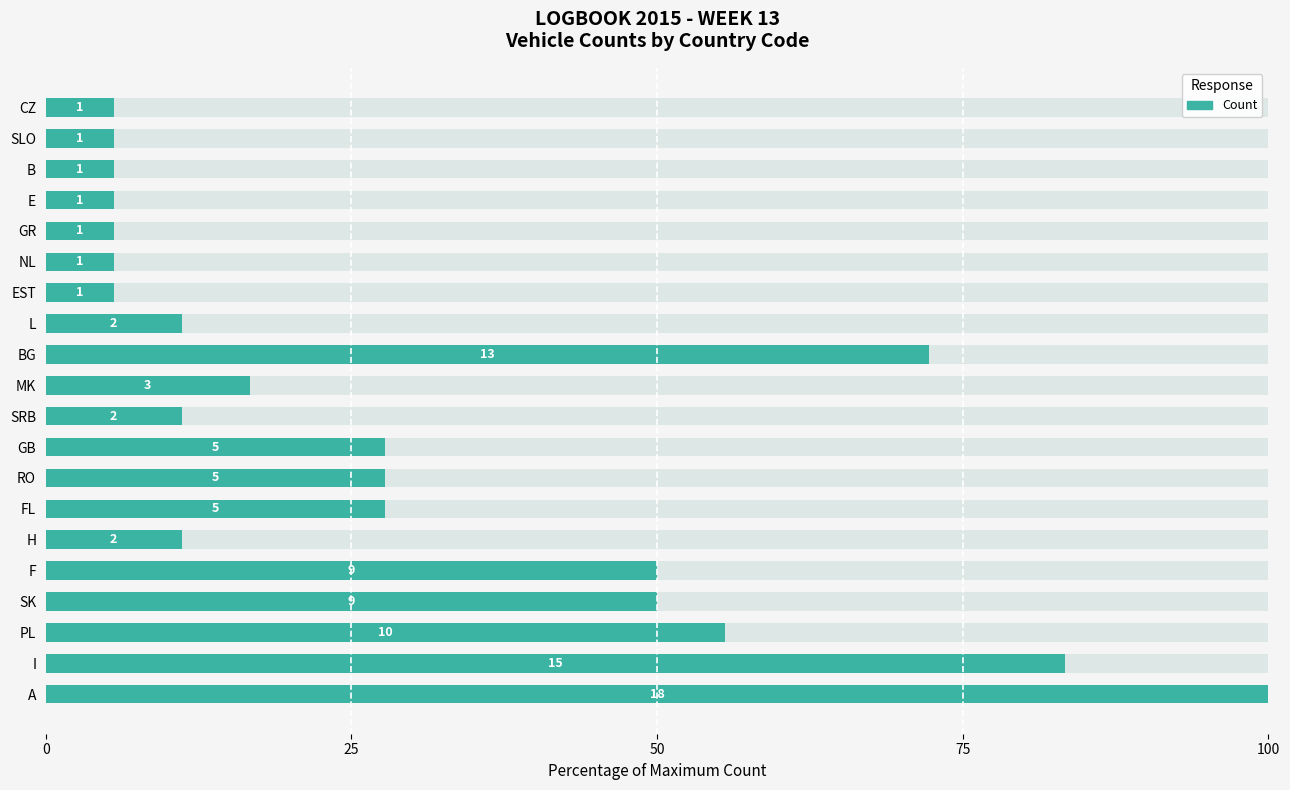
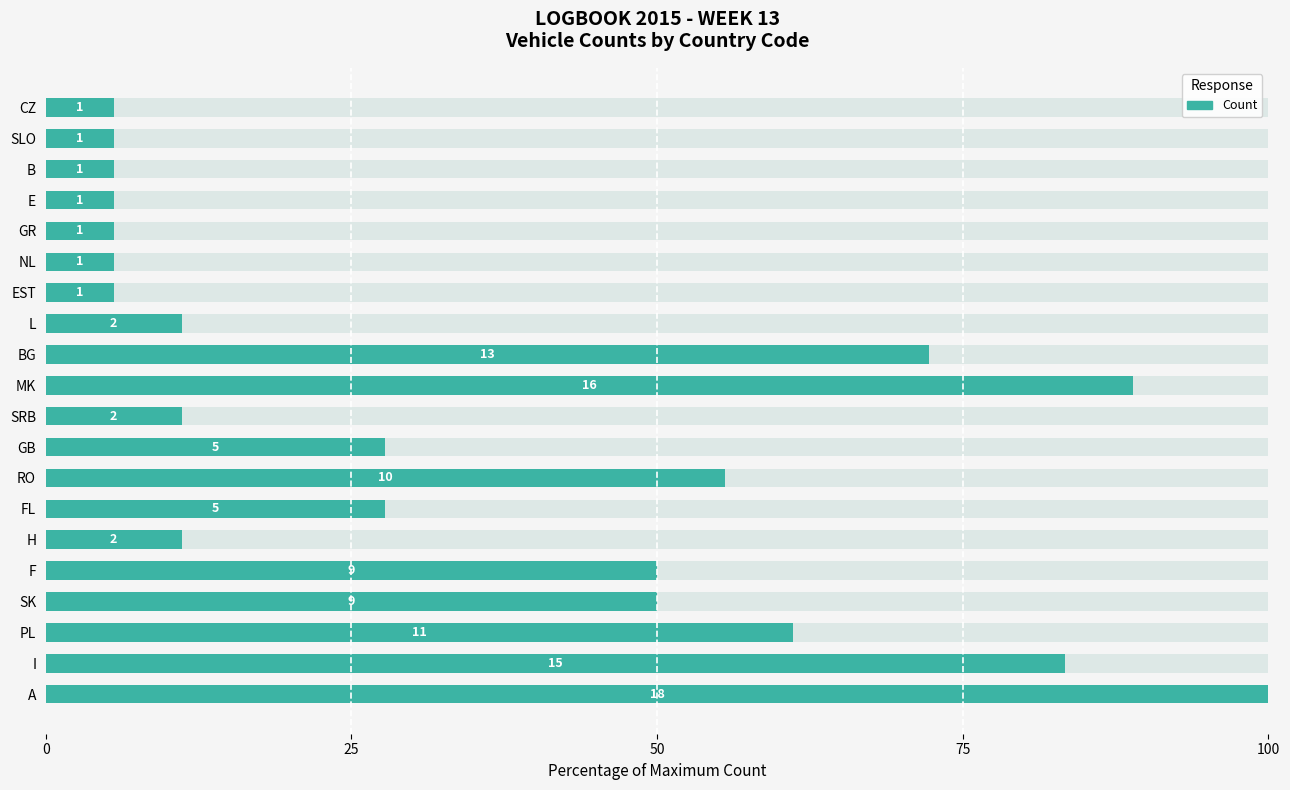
Count, MK: 3 -> 16
Count, RO: 5 -> 10
Count, PL: 10 -> 11
